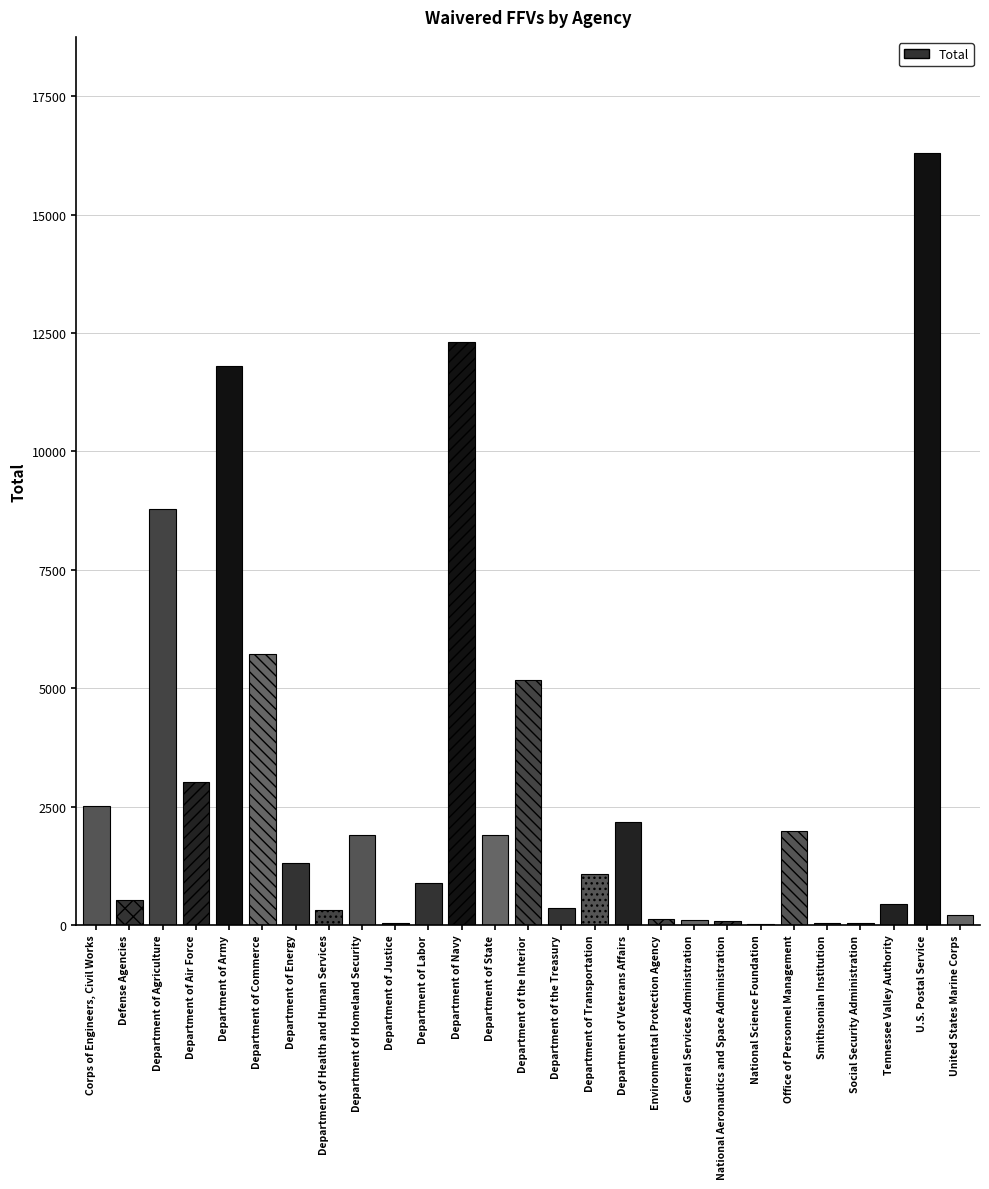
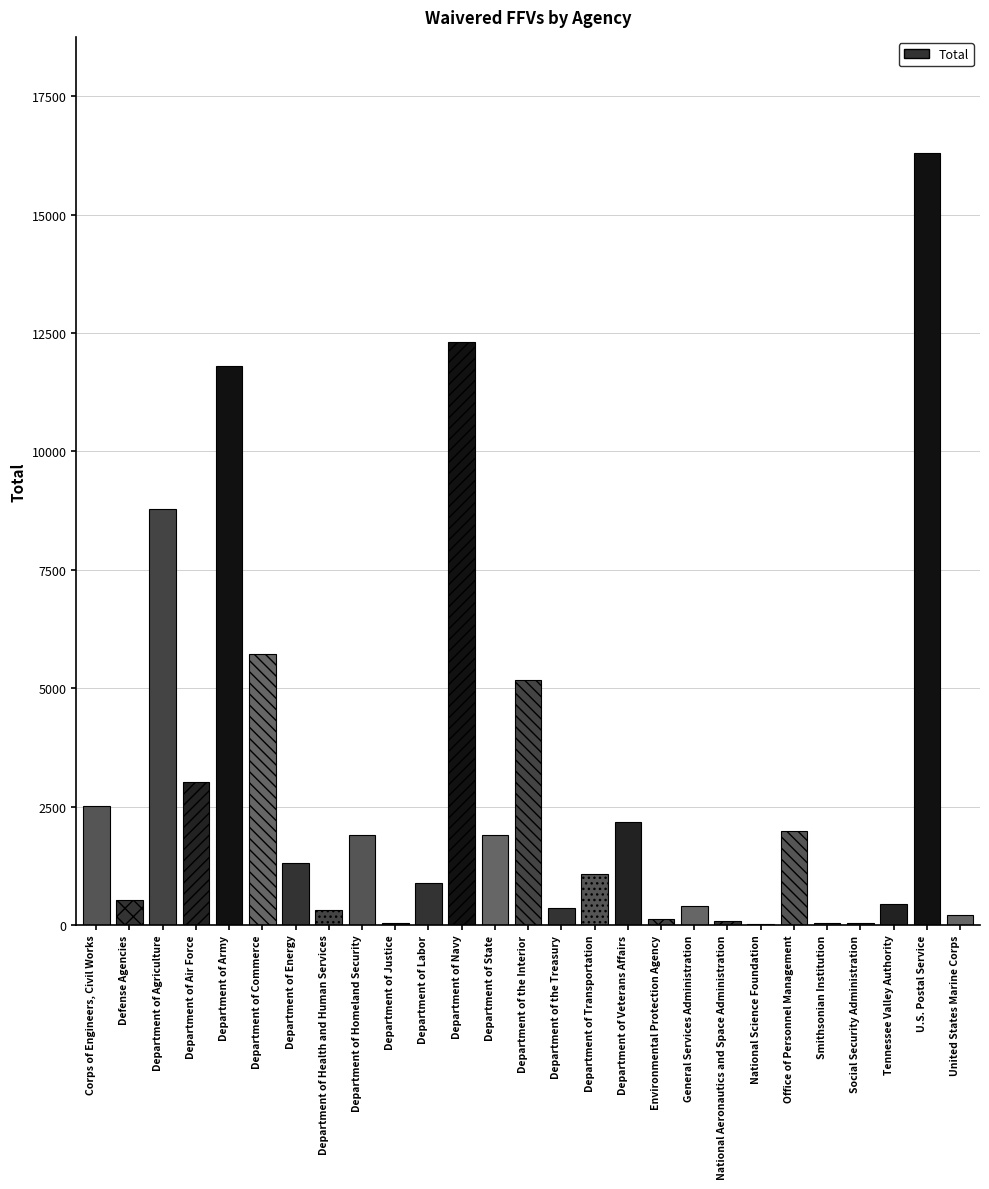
General Services Administration: 100 -> 400
